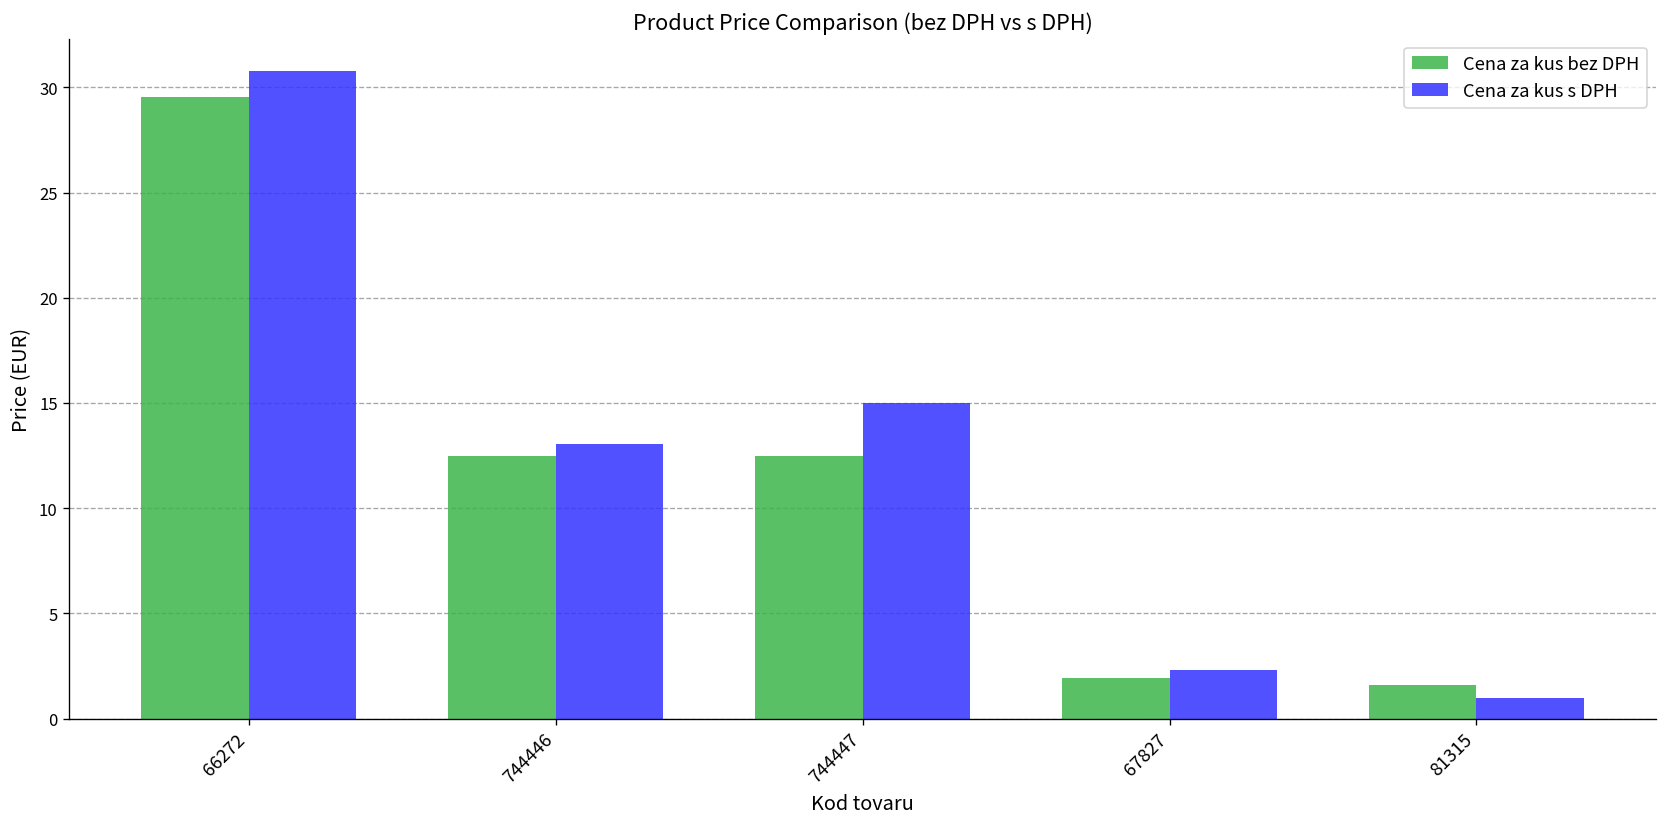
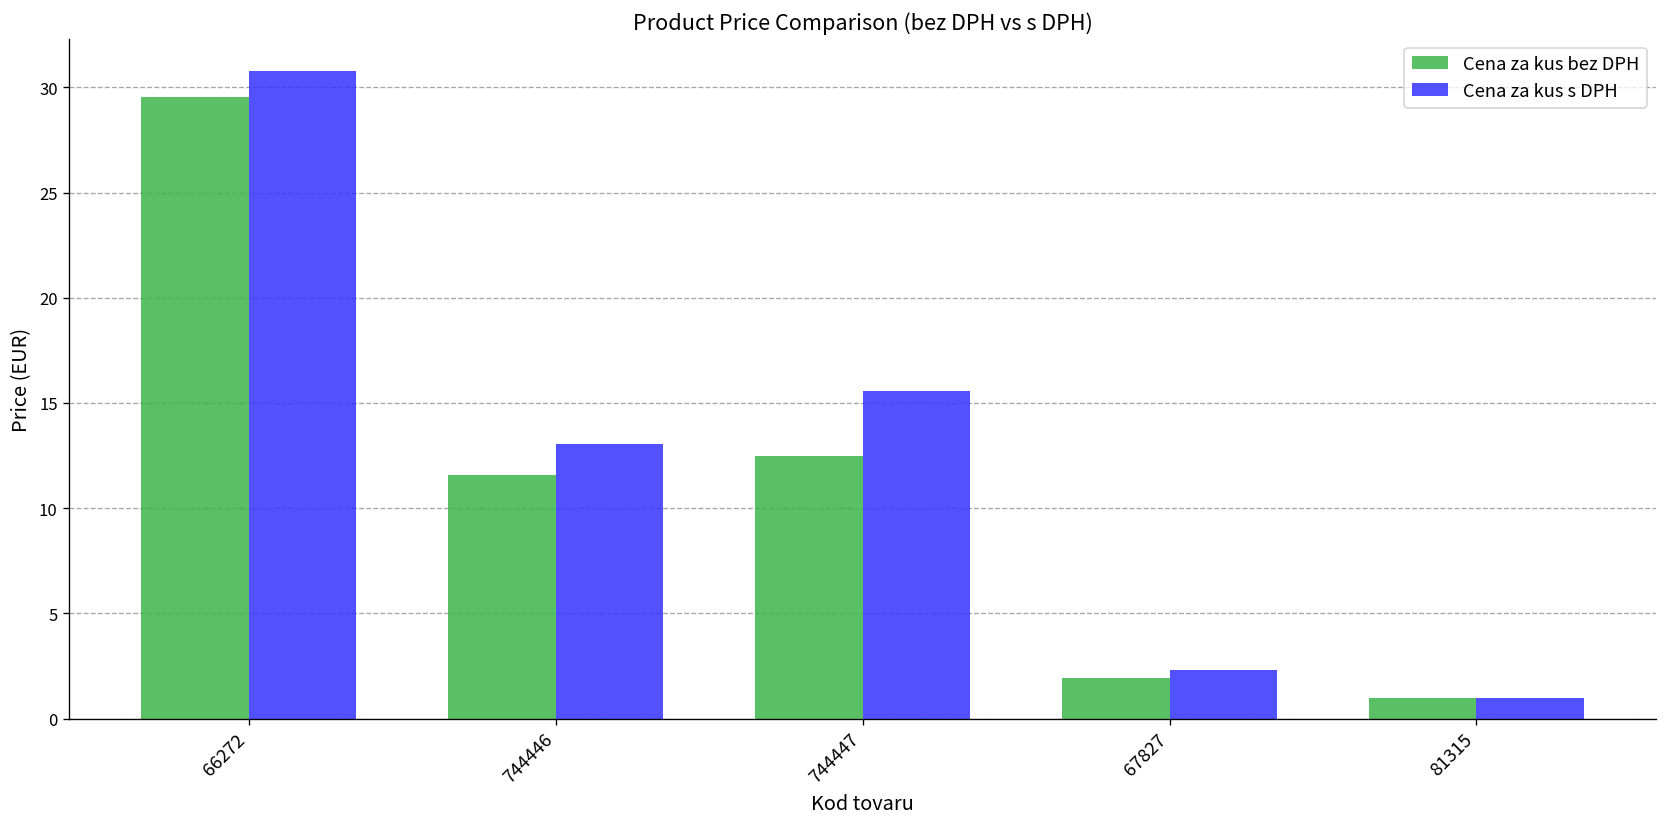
Cena za kus bez DPH, 744446: 12.5 -> 11.6
Cena za kus s DPH, 744447: 15.0 -> 15.6
Cena za kus bez DPH, 81315: 1.6 -> 1.0
